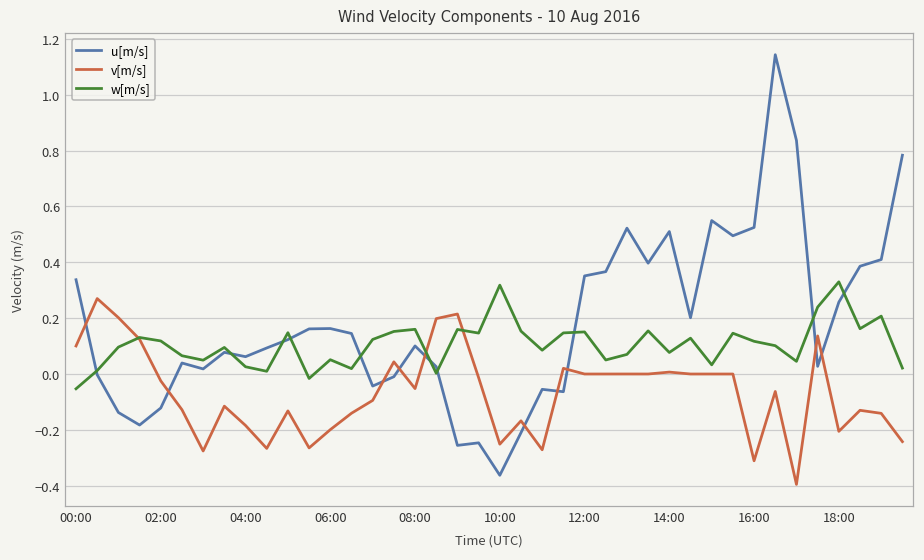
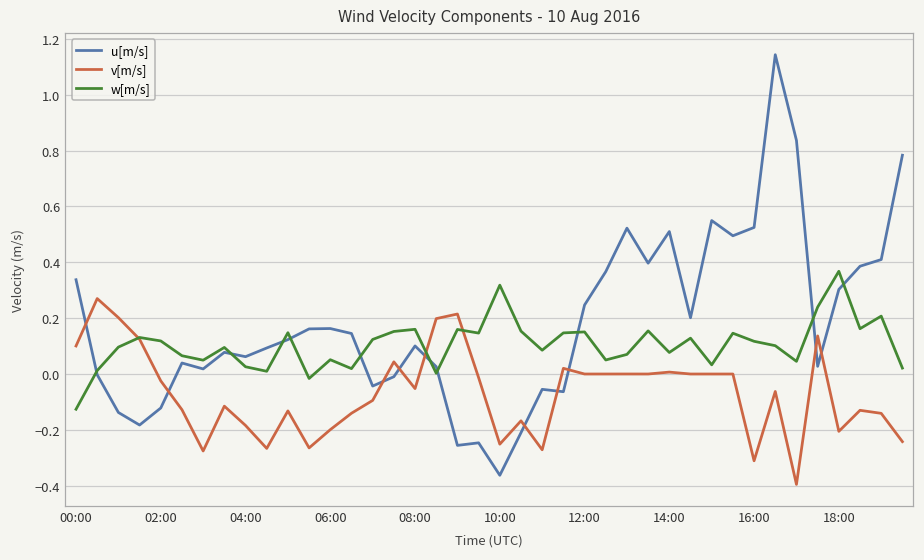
w[m/s], 00:00: -0.05 -> -0.13
u[m/s], 12:00: 0.35 -> 0.25
u[m/s], 18:00: 0.26 -> 0.30
w[m/s], 18:00: 0.33 -> 0.37
